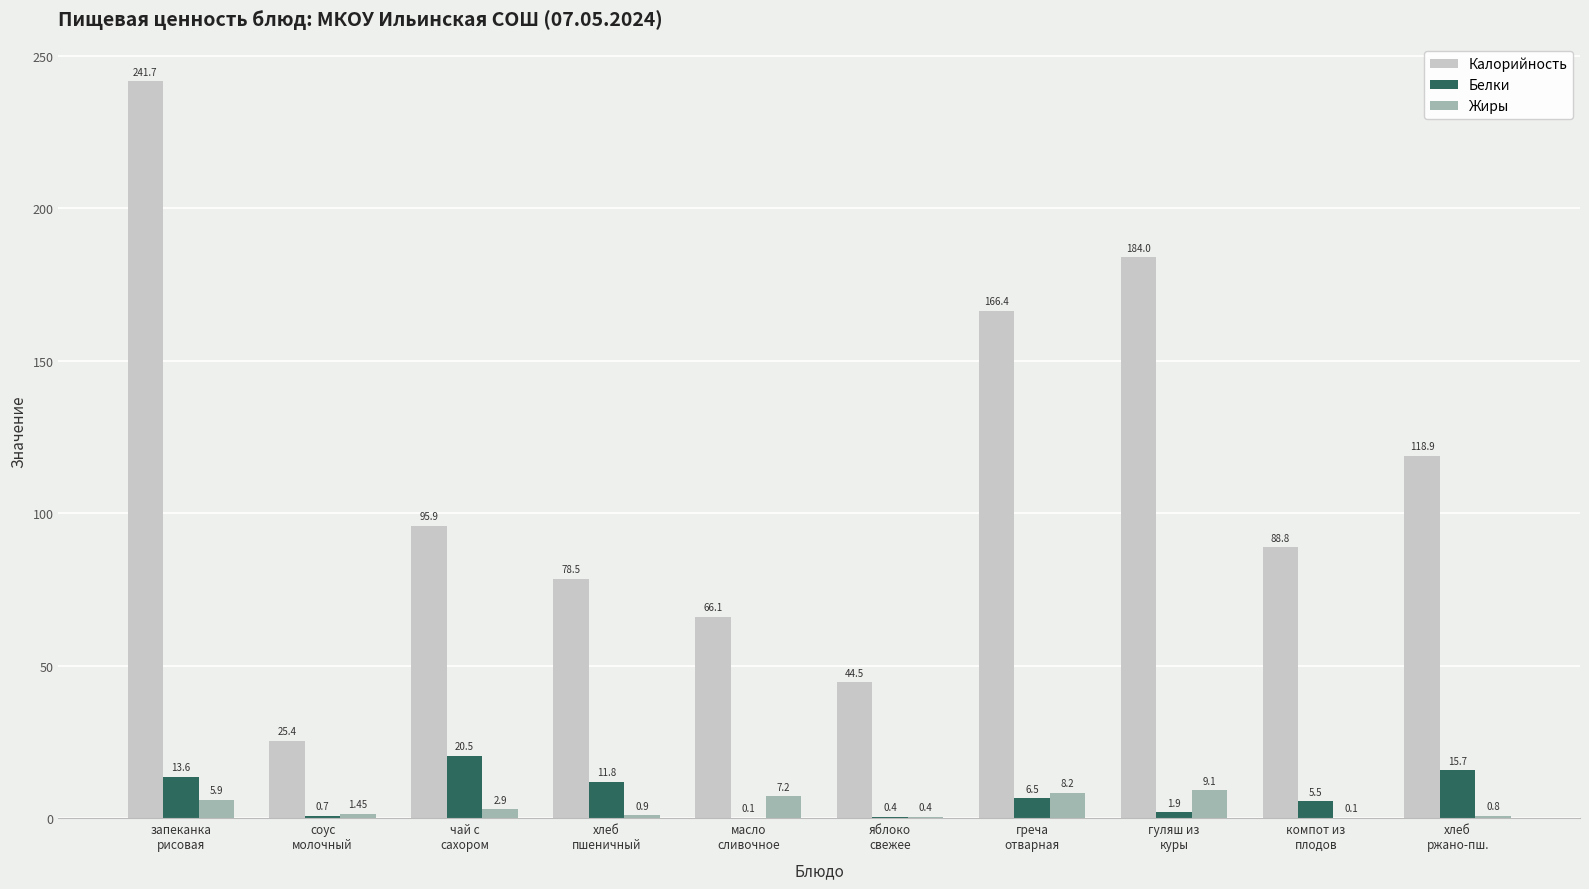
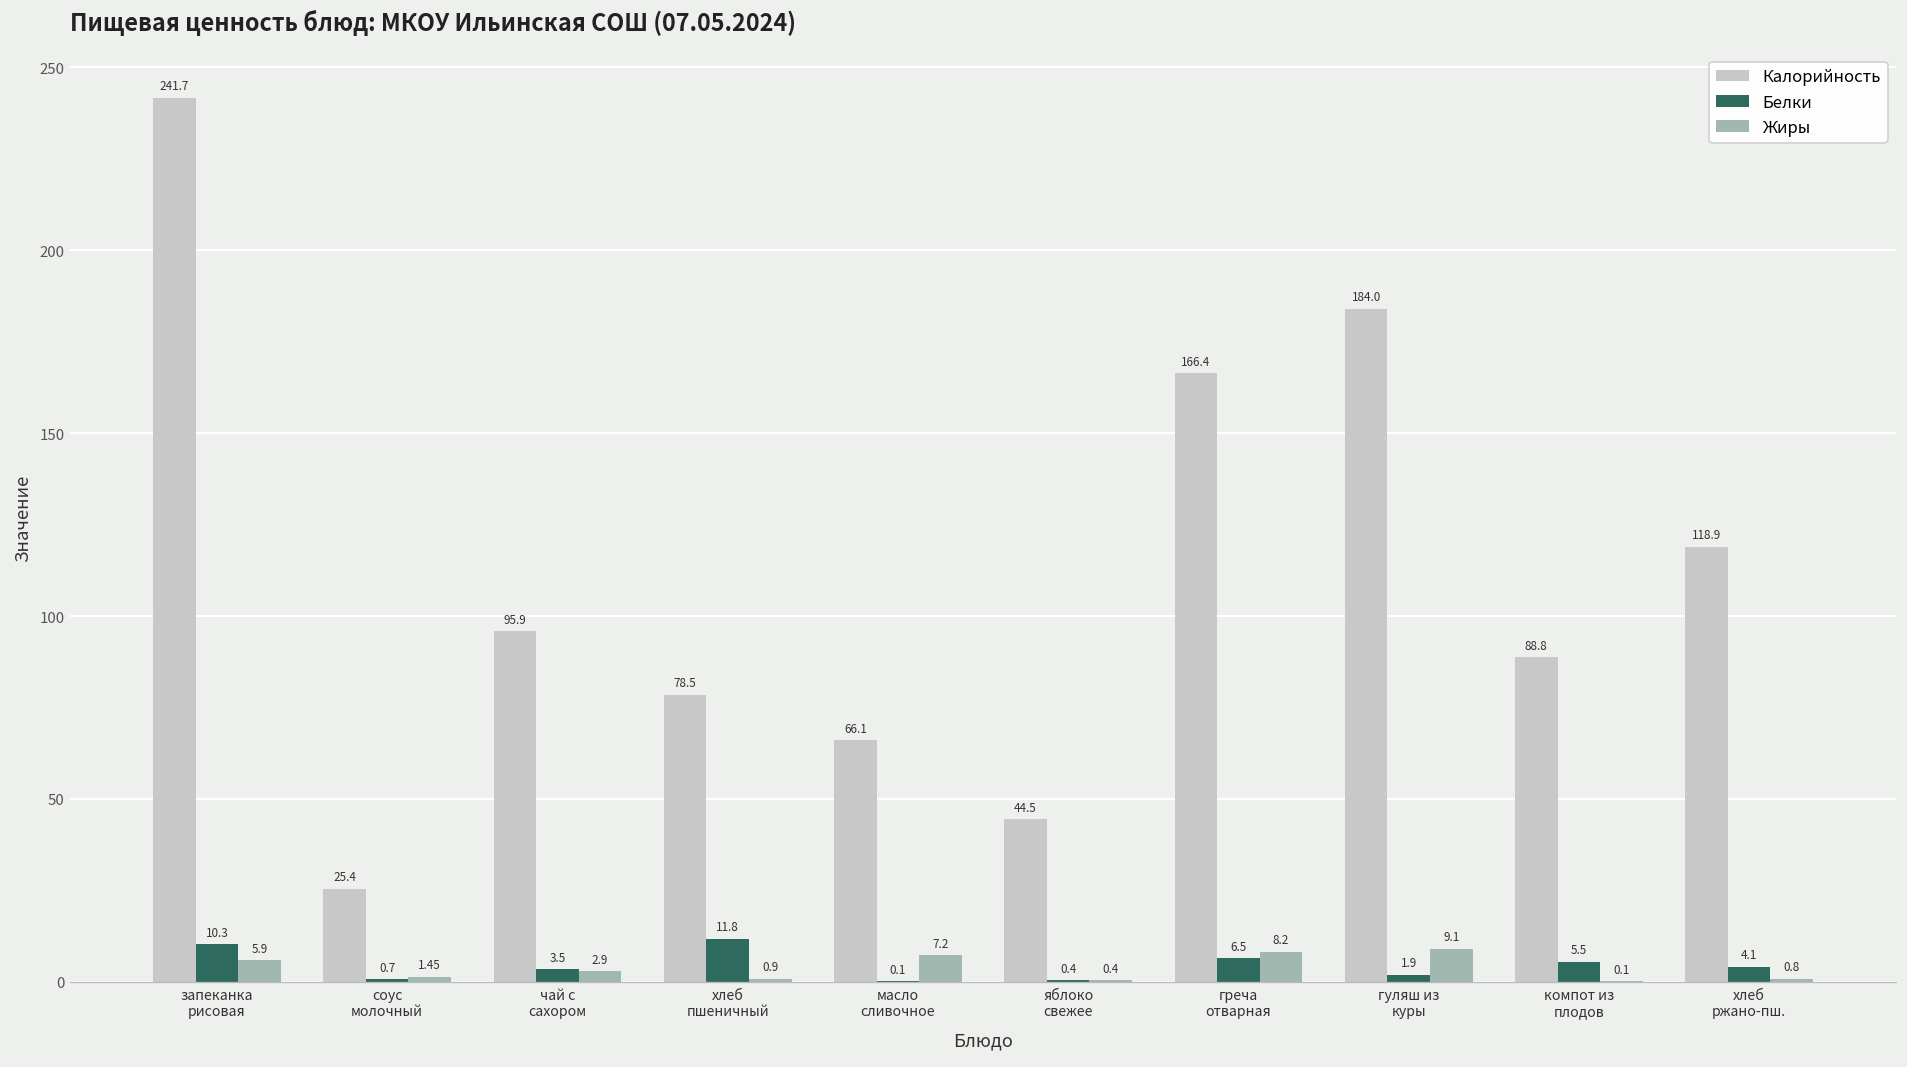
Белки, запеканка рисовая: 13.6 -> 10.3
Белки, чай с сахором: 20.5 -> 3.5
Белки, хлеб ржано-пш.: 15.7 -> 4.1
